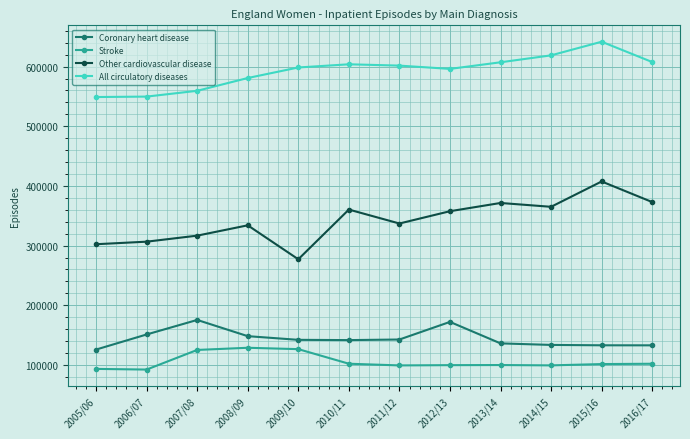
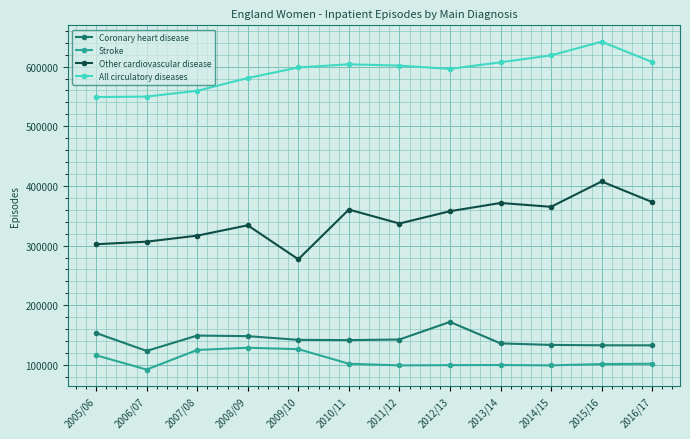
Coronary heart disease, 2005/06: 130000 -> 150000
Stroke, 2005/06: 90000 -> 120000
Coronary heart disease, 2006/07: 150000 -> 120000
Coronary heart disease, 2007/08: 180000 -> 150000
